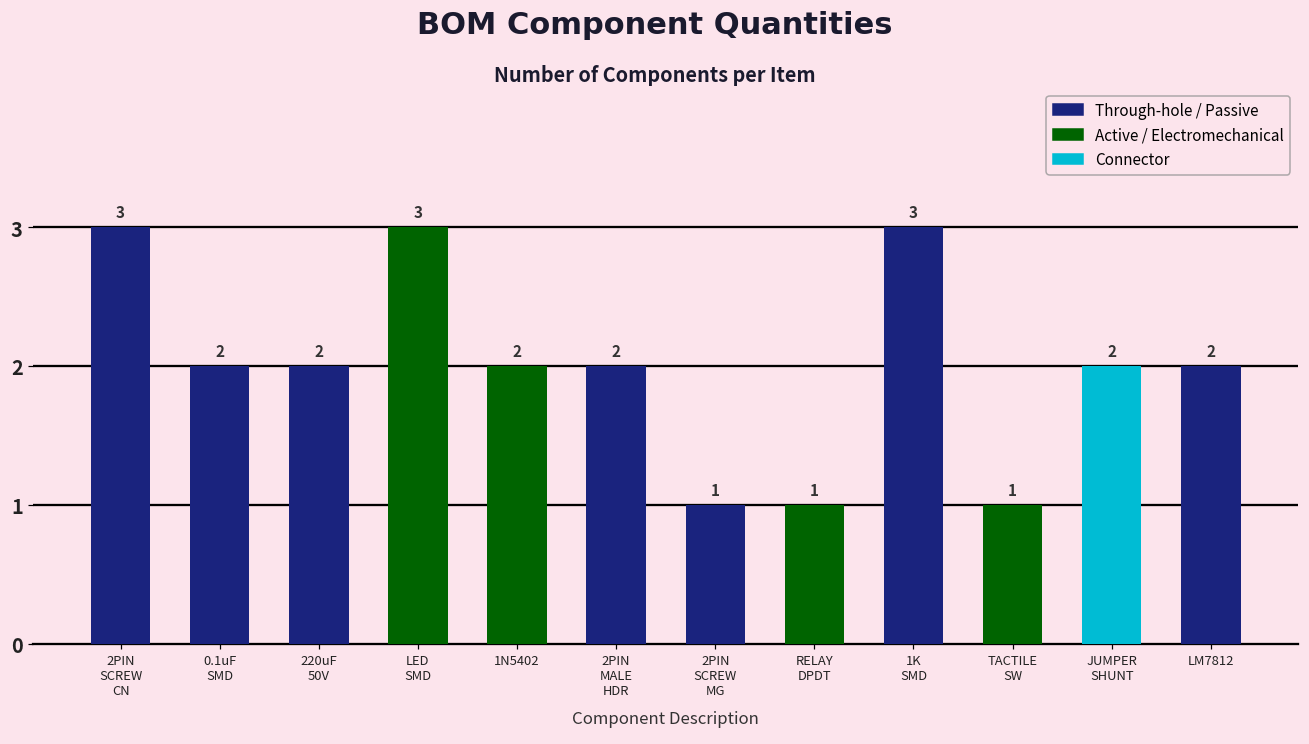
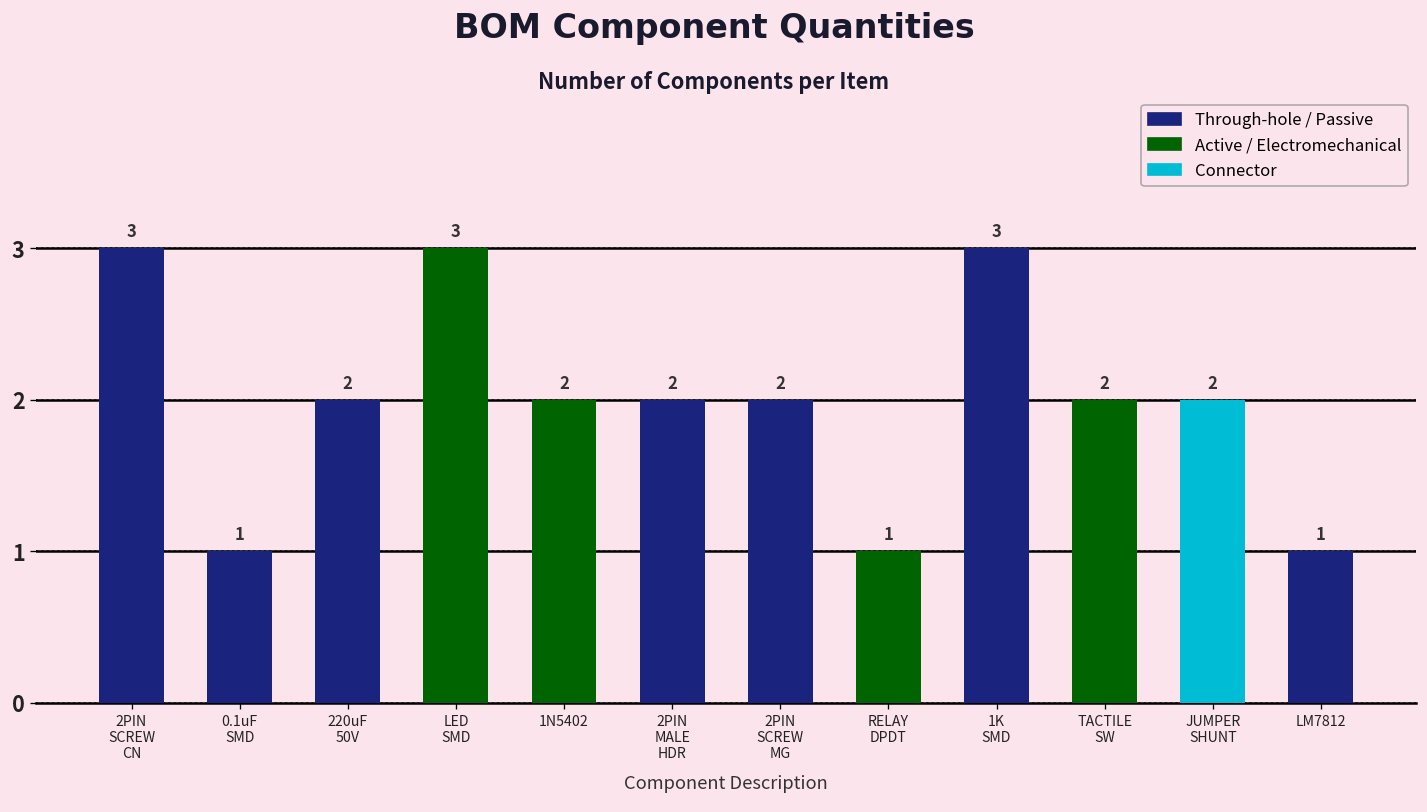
0.1uF SMD: 2 -> 1
2PIN SCREW MG: 1 -> 2
TACTILE SW: 1 -> 2
LM7812: 2 -> 1
